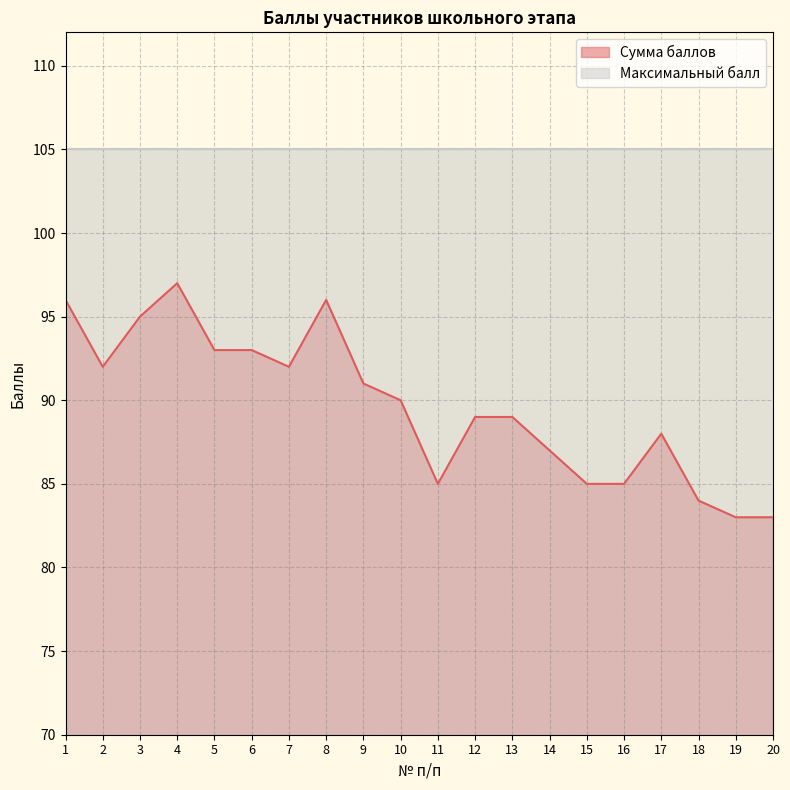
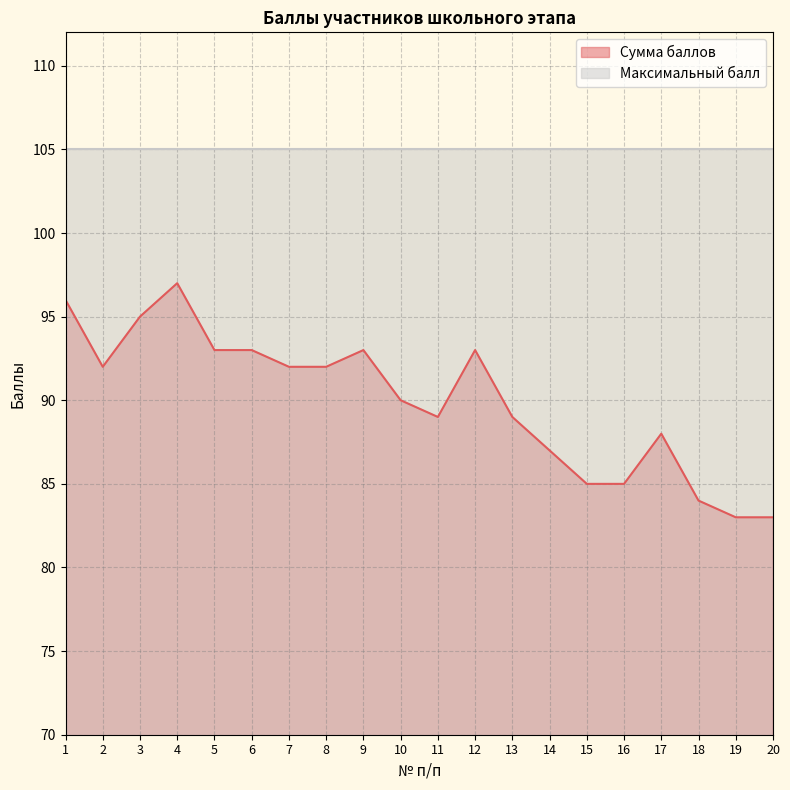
Сумма баллов, 8: 96 -> 92
Сумма баллов, 9: 91 -> 93
Сумма баллов, 11: 85 -> 89
Сумма баллов, 12: 89 -> 93
